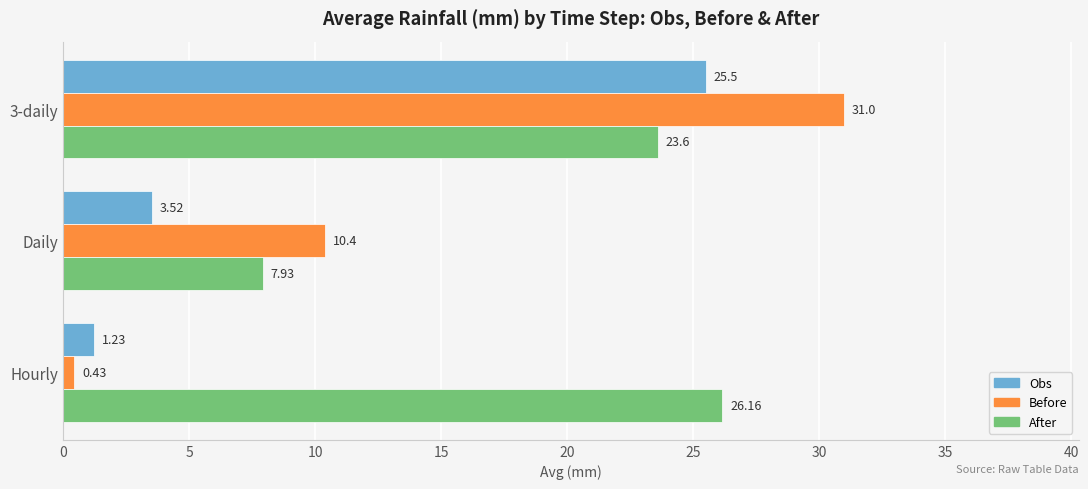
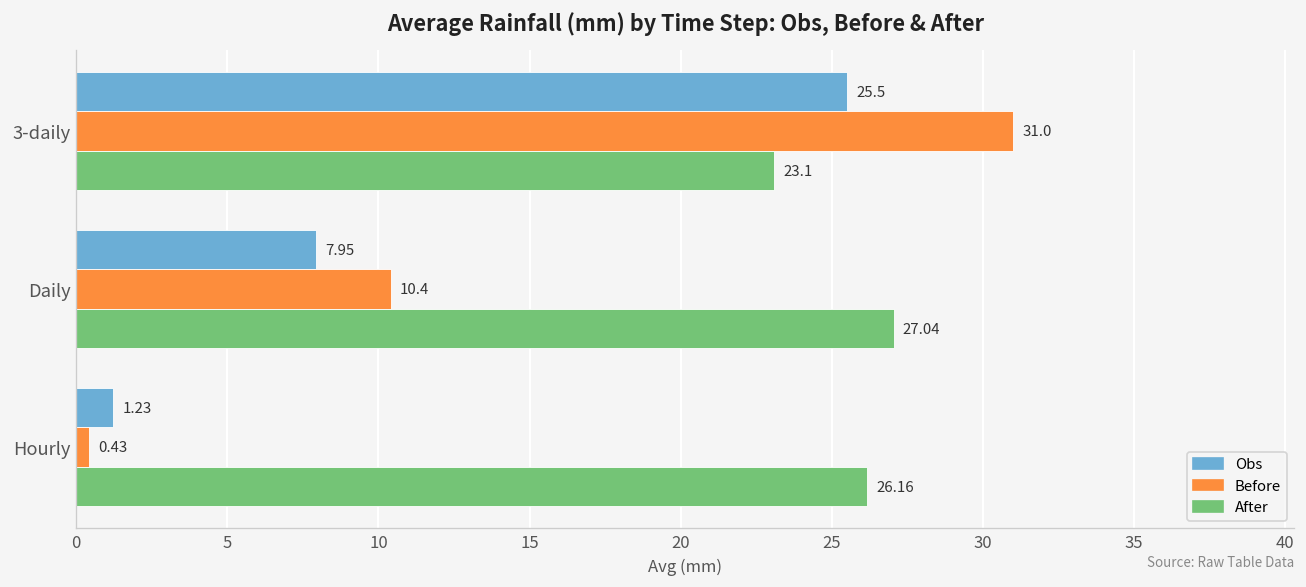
After, 3-daily: 23.6 -> 23.1
Obs, Daily: 3.52 -> 7.95
After, Daily: 7.93 -> 27.04
